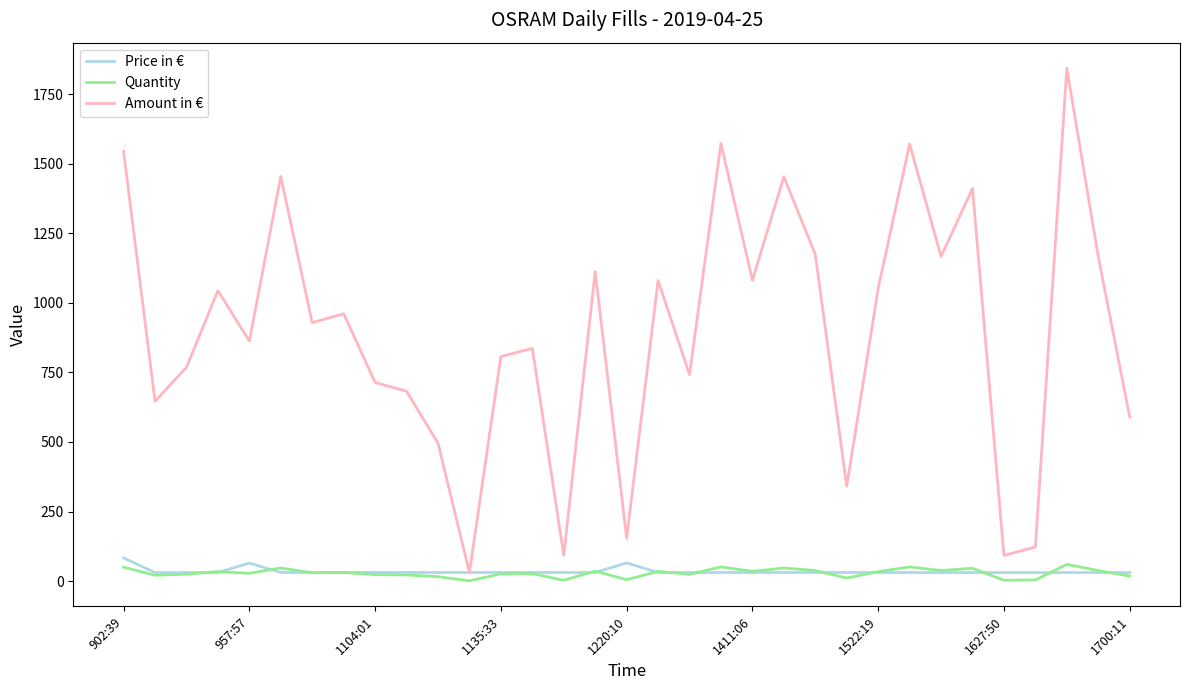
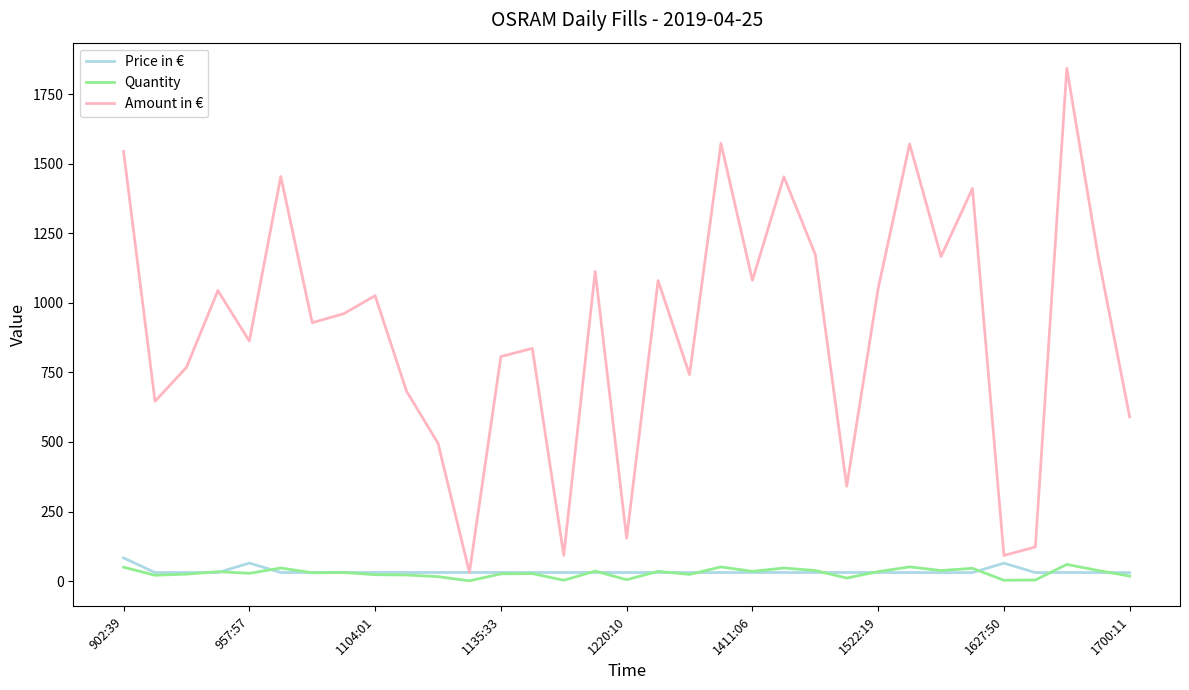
Amount in €, 1104:01: 710 -> 1030
Price in €, 1220:10: 70 -> 30
Price in €, 1627:50: 30 -> 60
